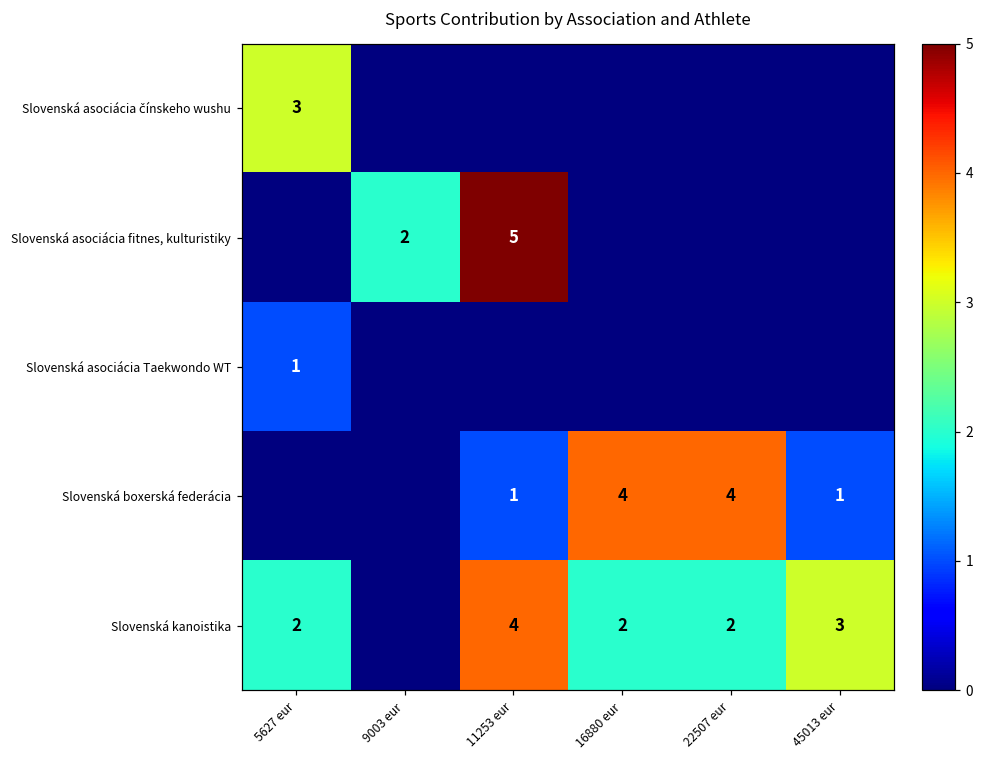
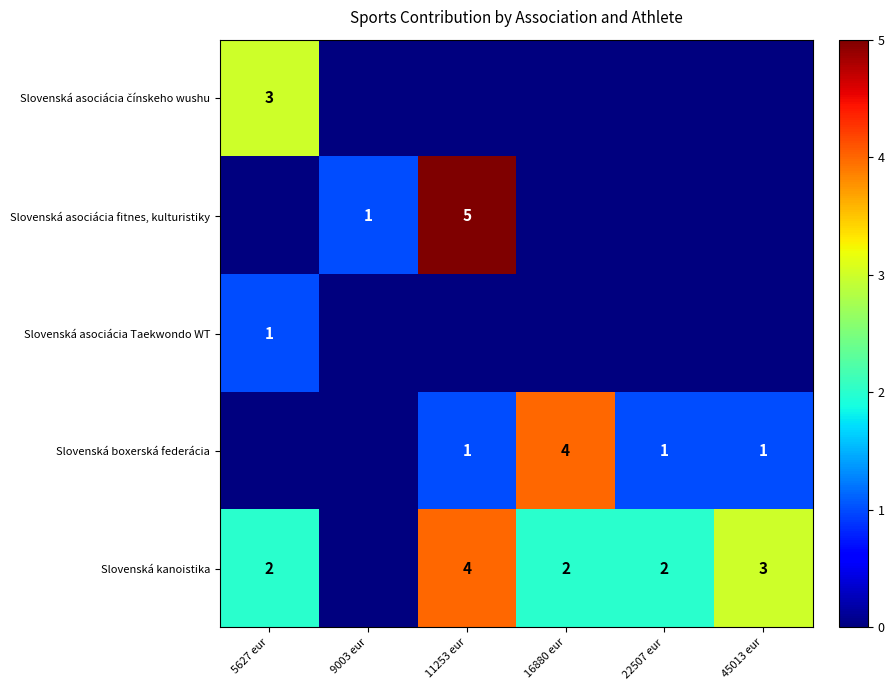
Slovenská asociácia fitnes, kulturistiky, 9003 eur: 2 -> 1
Slovenská boxerská federácia, 22507 eur: 4 -> 1
